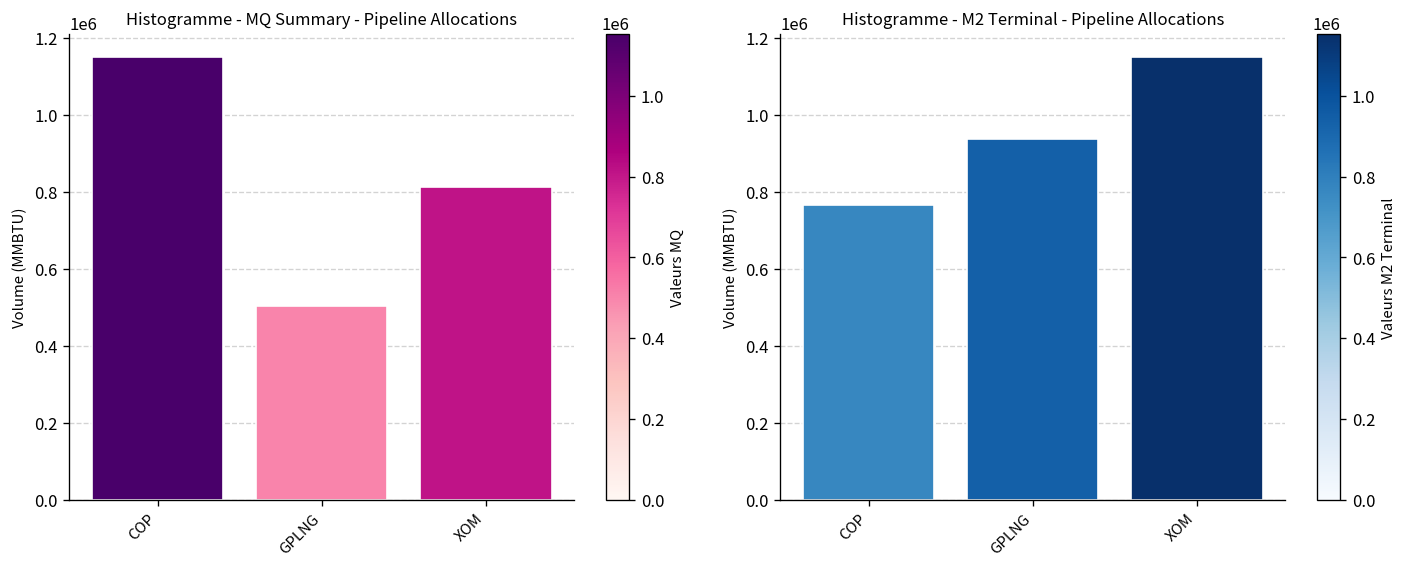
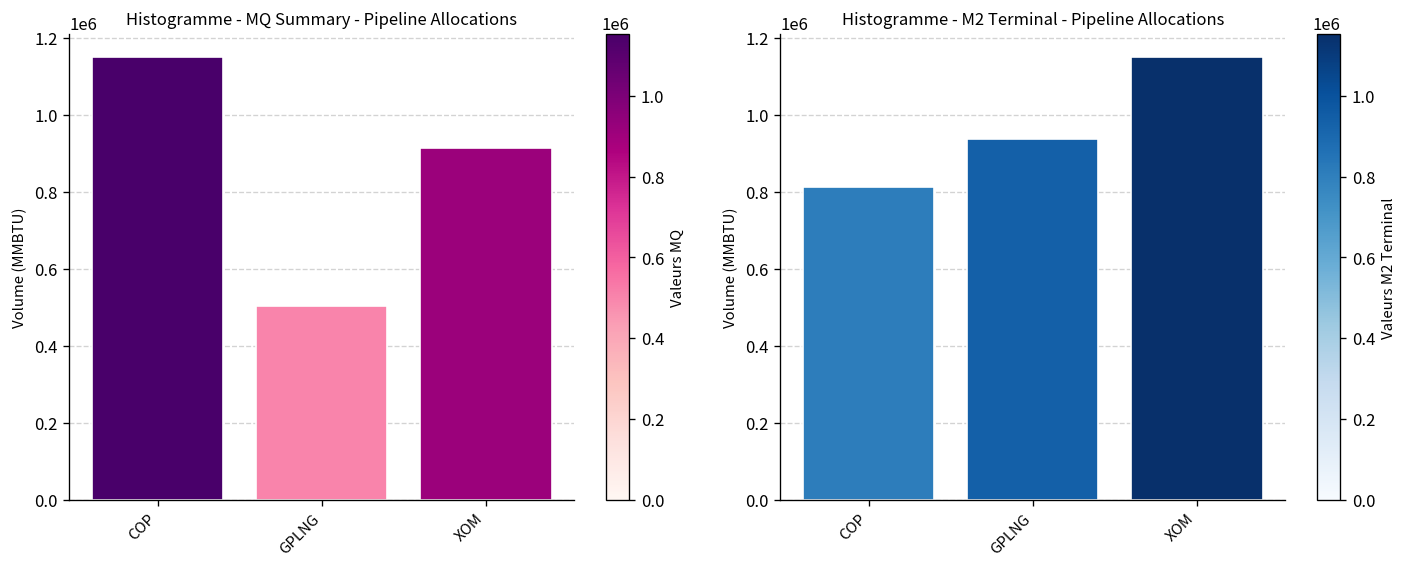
Histogramme - MQ Summary - Pipeline Allocations, XOM: 810000 -> 920000
Histogramme - M2 Terminal - Pipeline Allocations, COP: 770000 -> 810000
